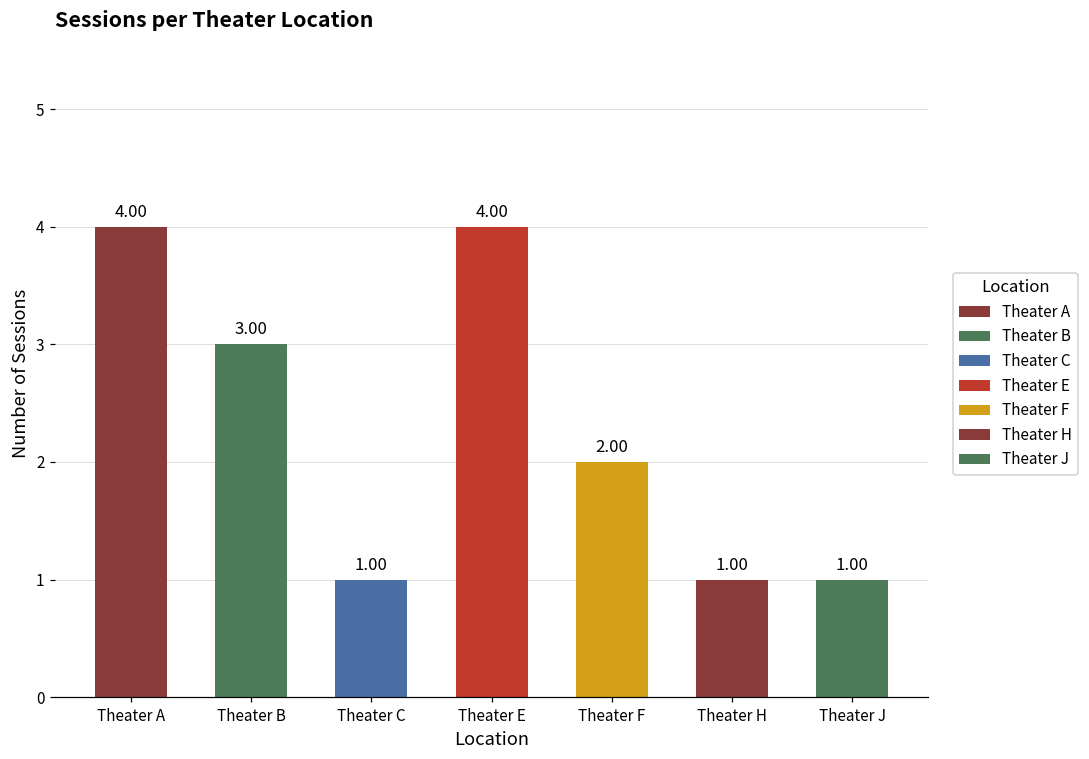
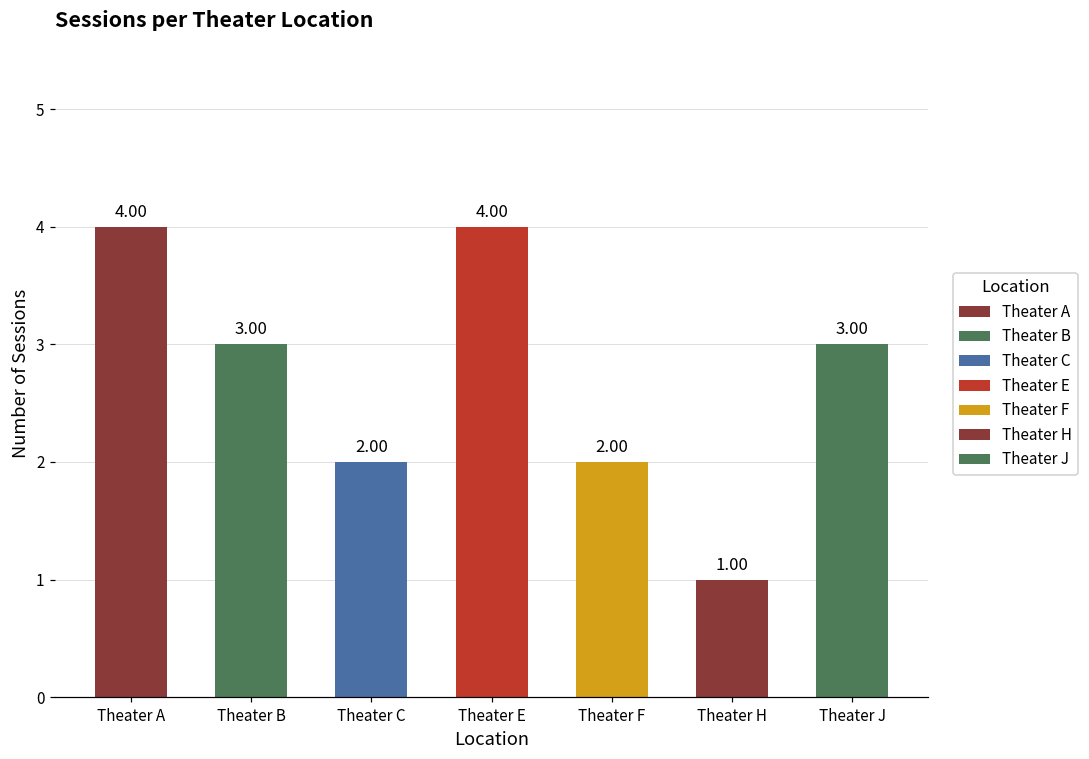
Theater C: 1.00 -> 2.00
Theater J: 1.00 -> 3.00
